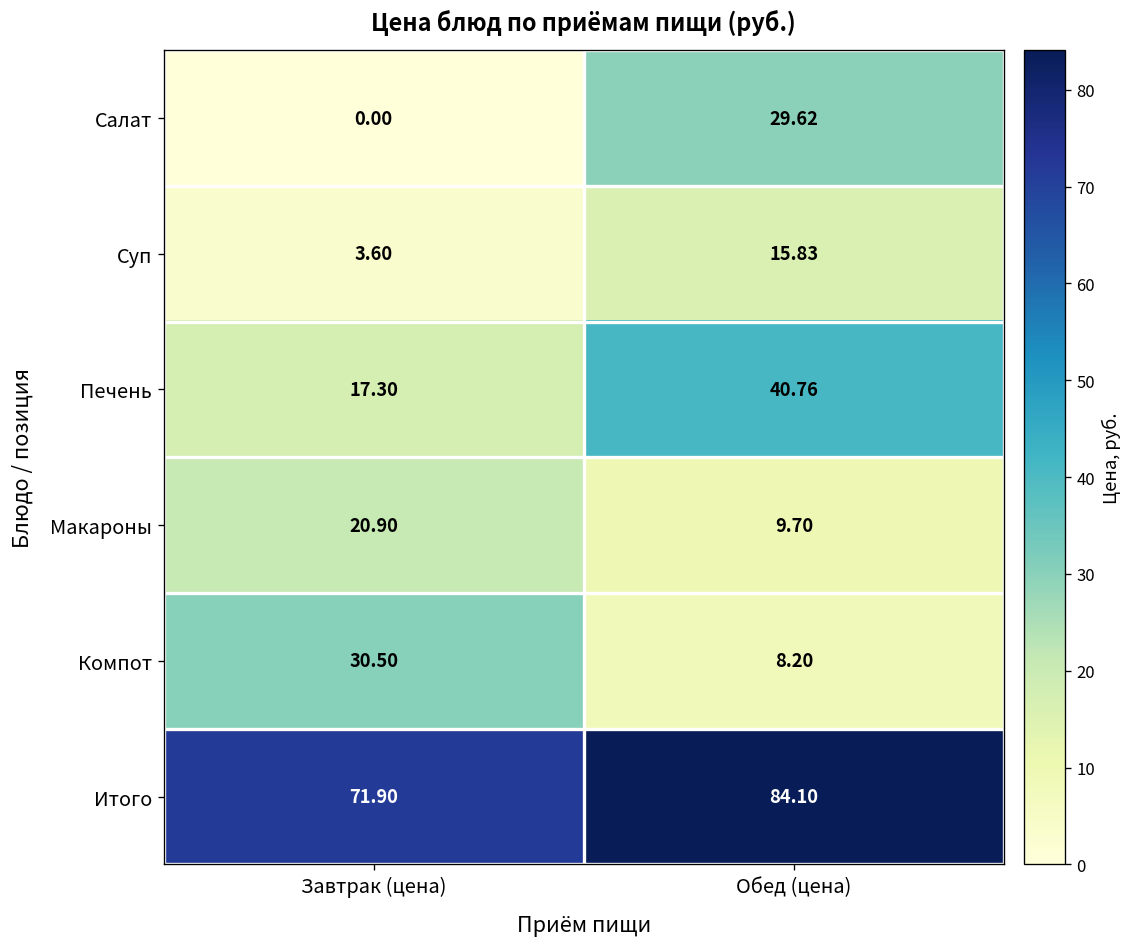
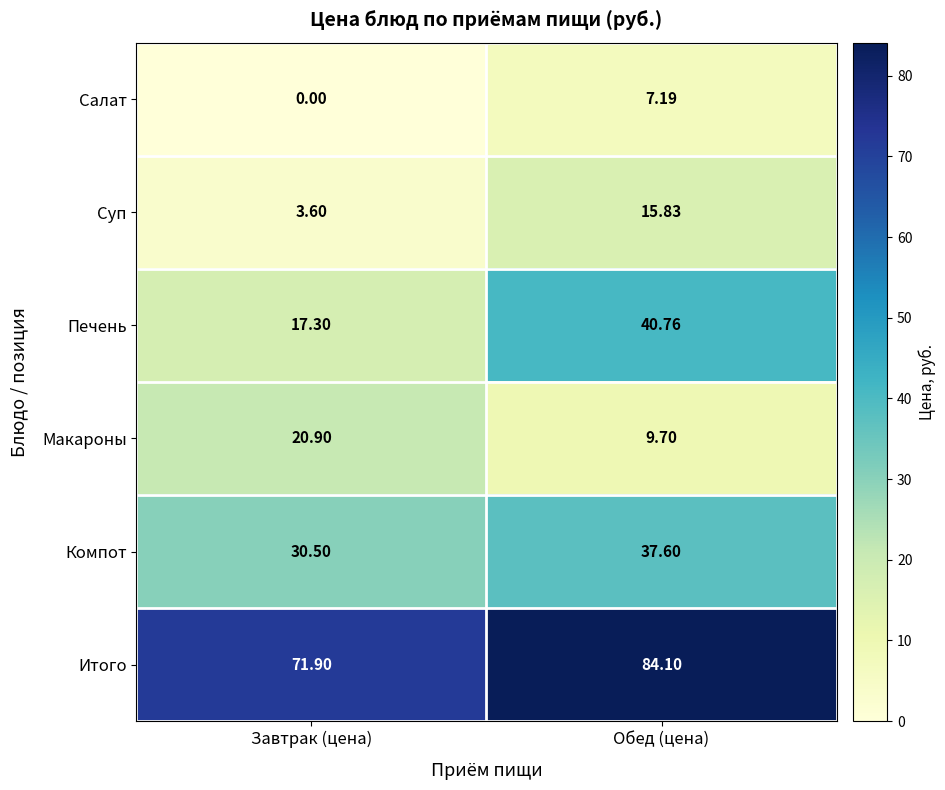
Салат, Обед (цена): 29.62 -> 7.19
Компот, Обед (цена): 8.20 -> 37.60
